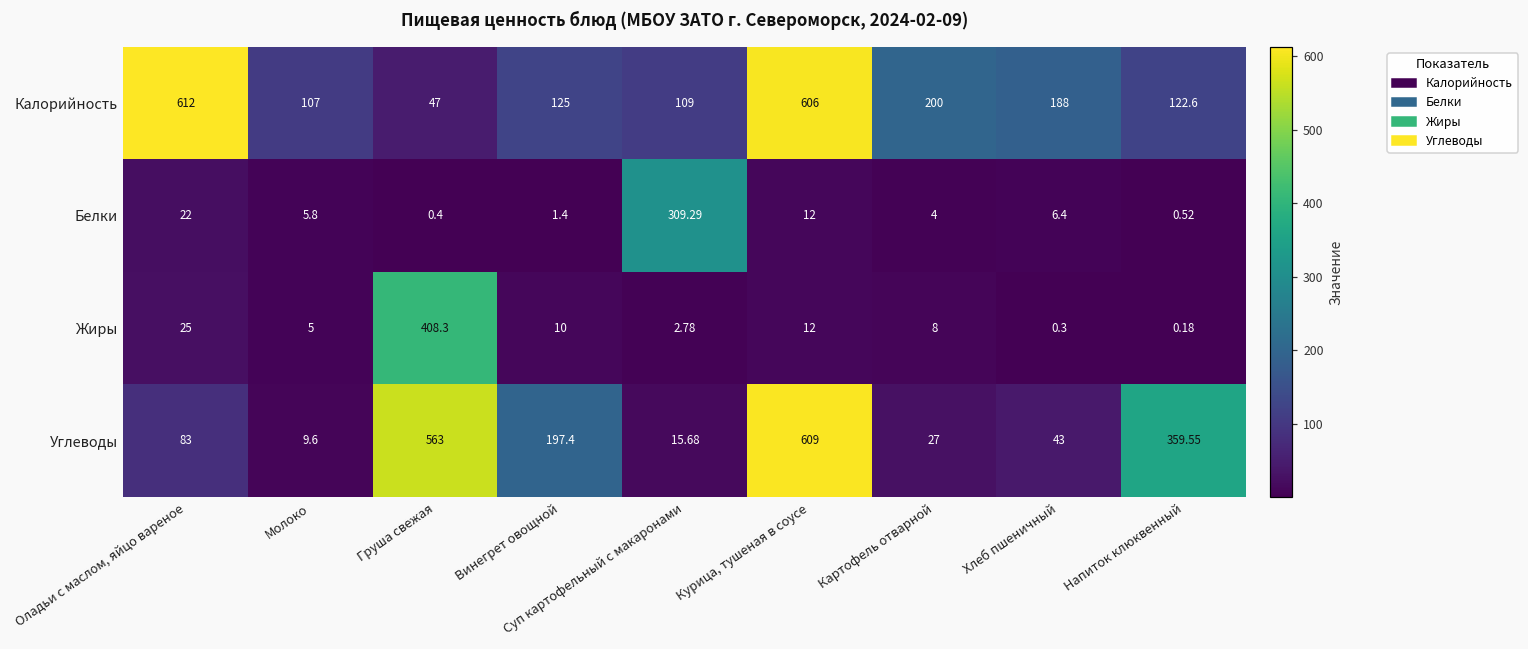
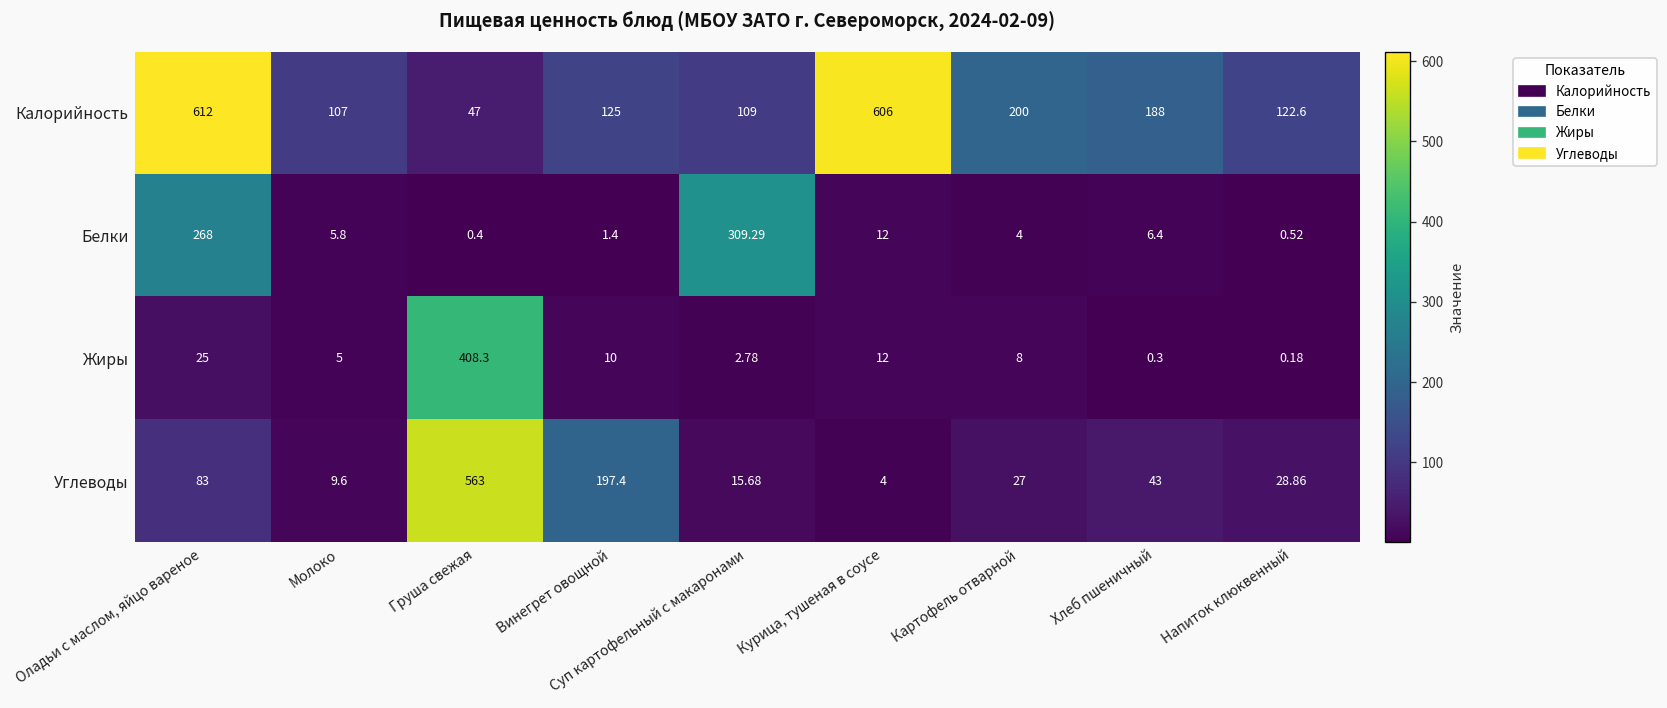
Белки, Оладьи с маслом, яйцо вареное: 22 -> 268
Углеводы, Курица, тушеная в соусе: 609 -> 4
Углеводы, Напиток клюквенный: 359.55 -> 28.86
